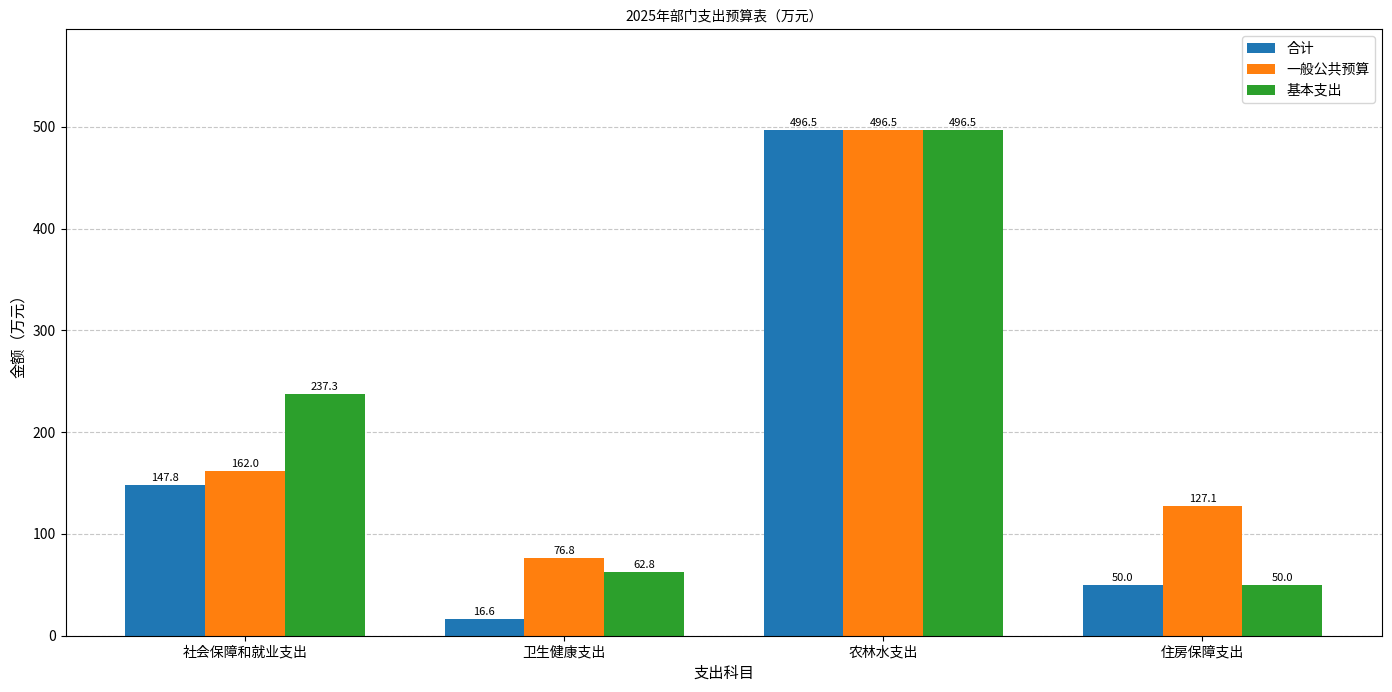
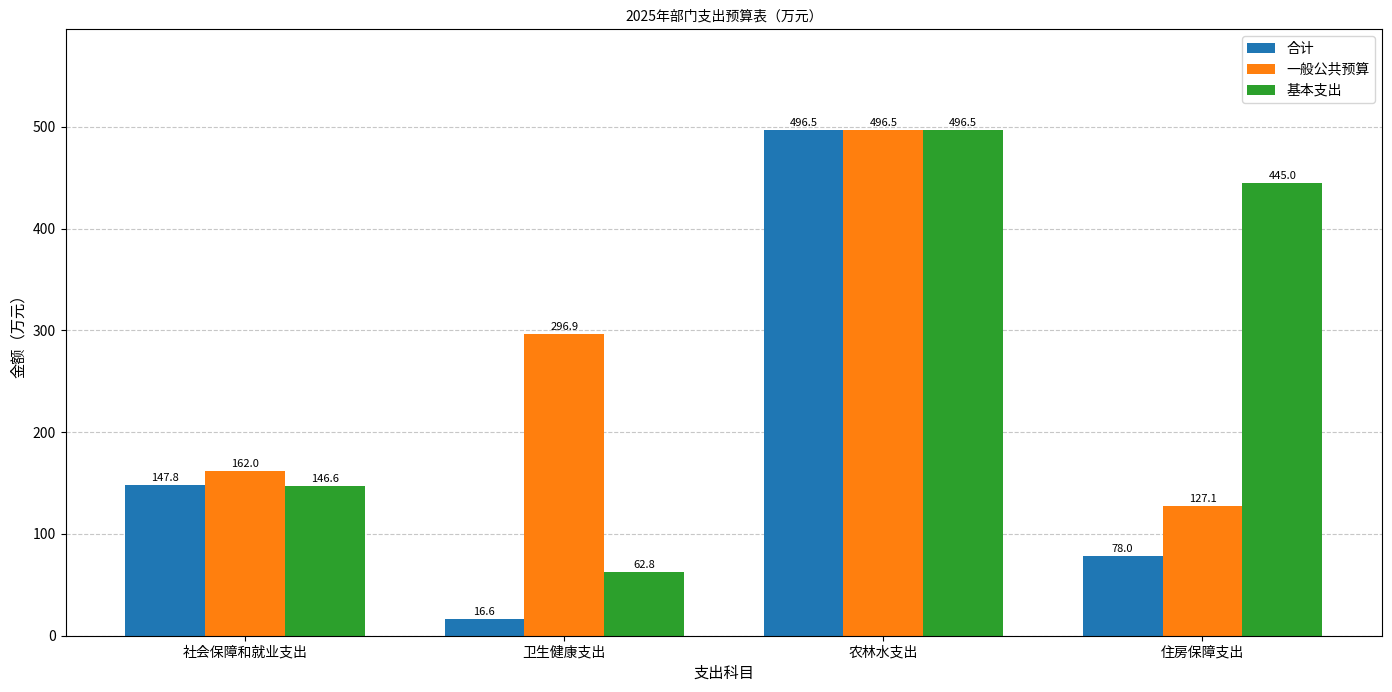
基本支出, 社会保障和就业支出: 237.3 -> 146.6
一般公共预算, 卫生健康支出: 76.8 -> 296.9
合计, 住房保障支出: 50.0 -> 78.0
基本支出, 住房保障支出: 50.0 -> 445.0
